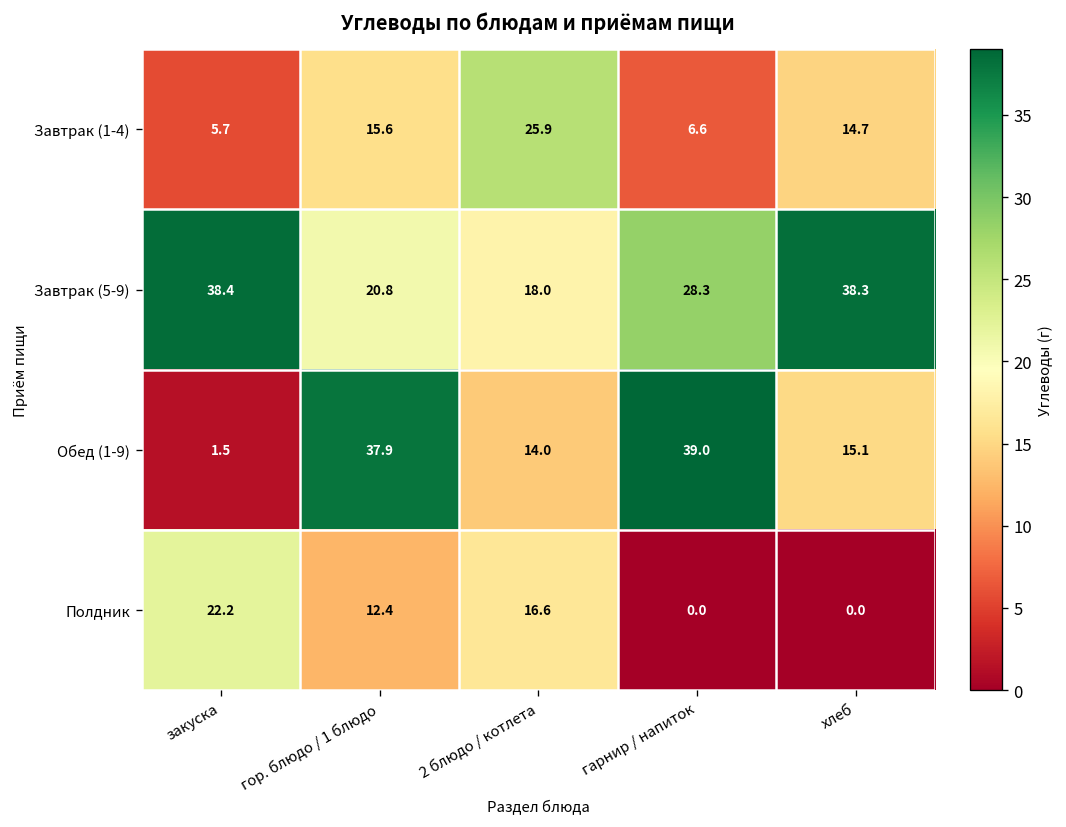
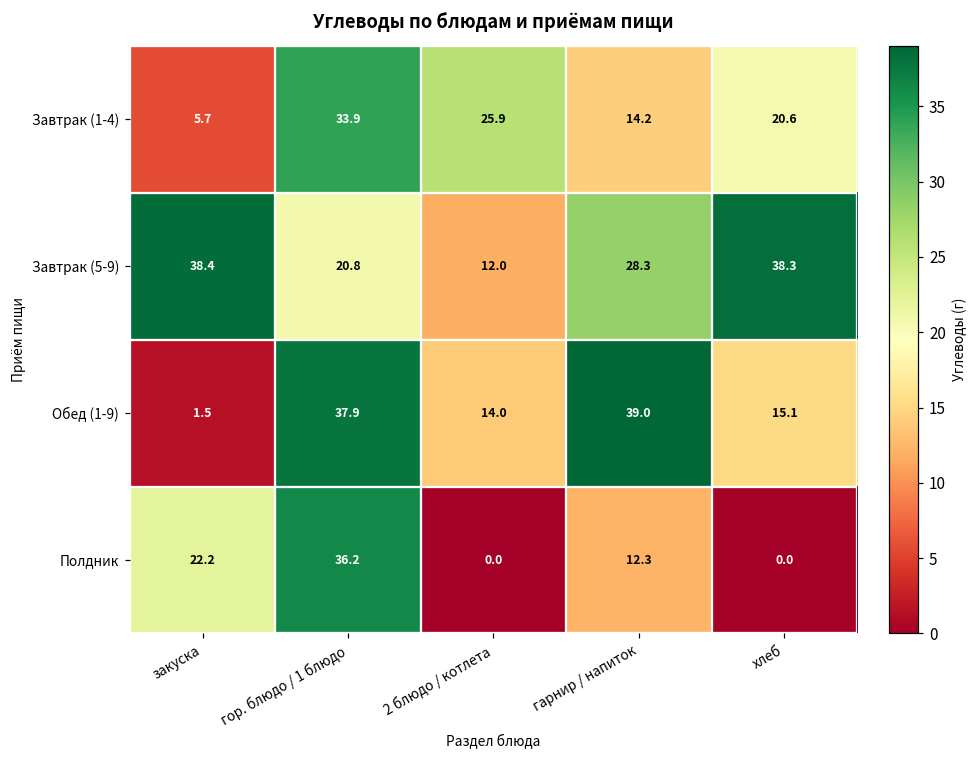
Завтрак (1-4), гор. блюдо / 1 блюдо: 15.6 -> 33.9
Завтрак (1-4), гарнир / напиток: 6.6 -> 14.2
Завтрак (1-4), хлеб: 14.7 -> 20.6
Завтрак (5-9), 2 блюдо / котлета: 18.0 -> 12.0
Полдник, гор. блюдо / 1 блюдо: 12.4 -> 36.2
Полдник, 2 блюдо / котлета: 16.6 -> 0.0
Полдник, гарнир / напиток: 0.0 -> 12.3
